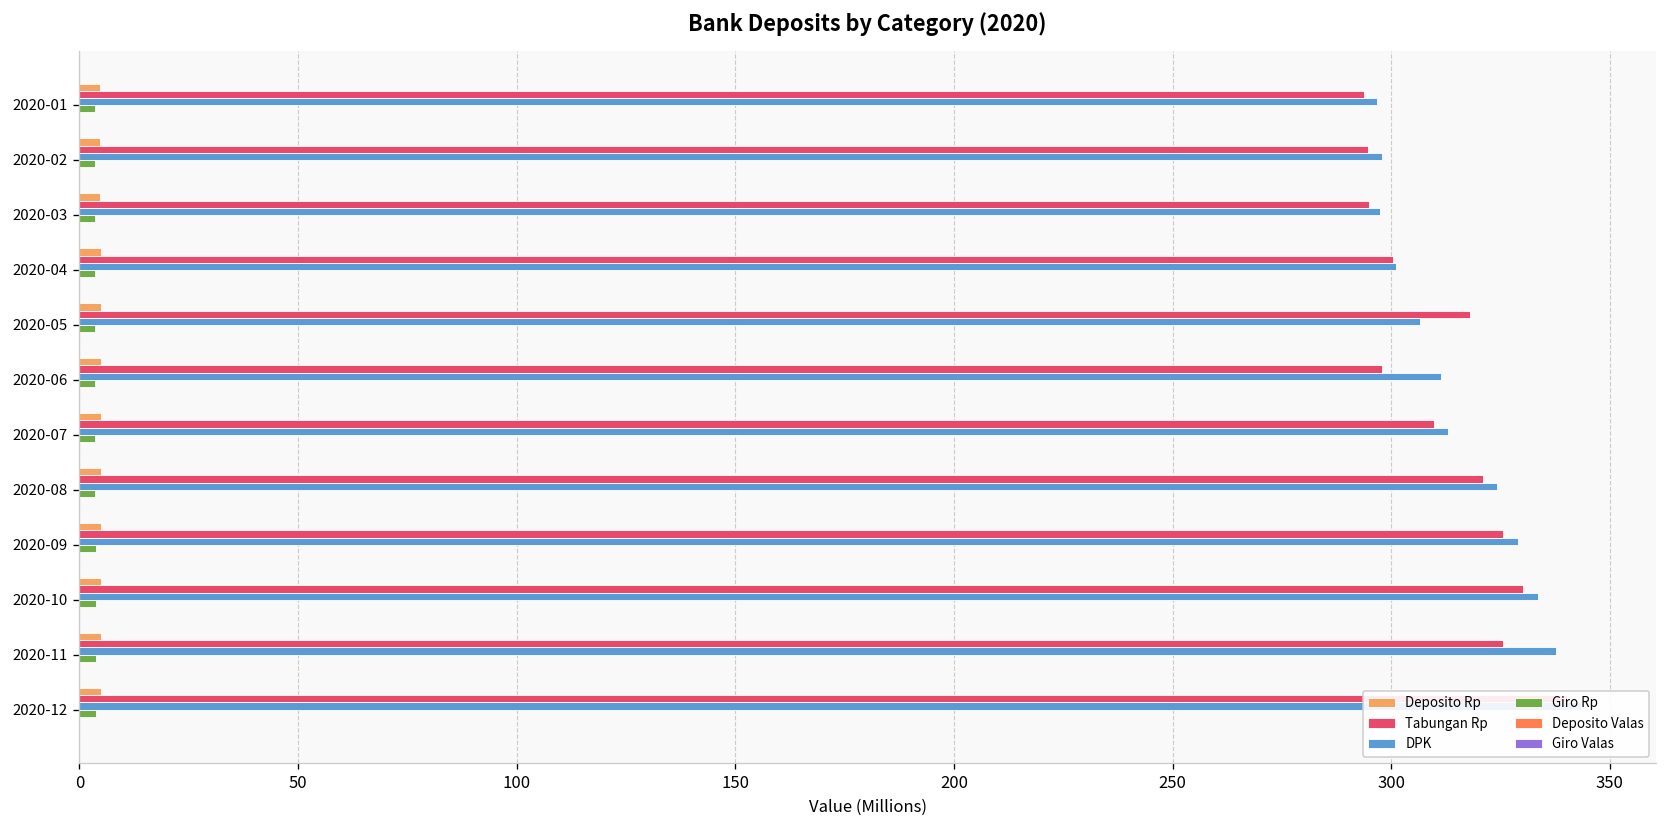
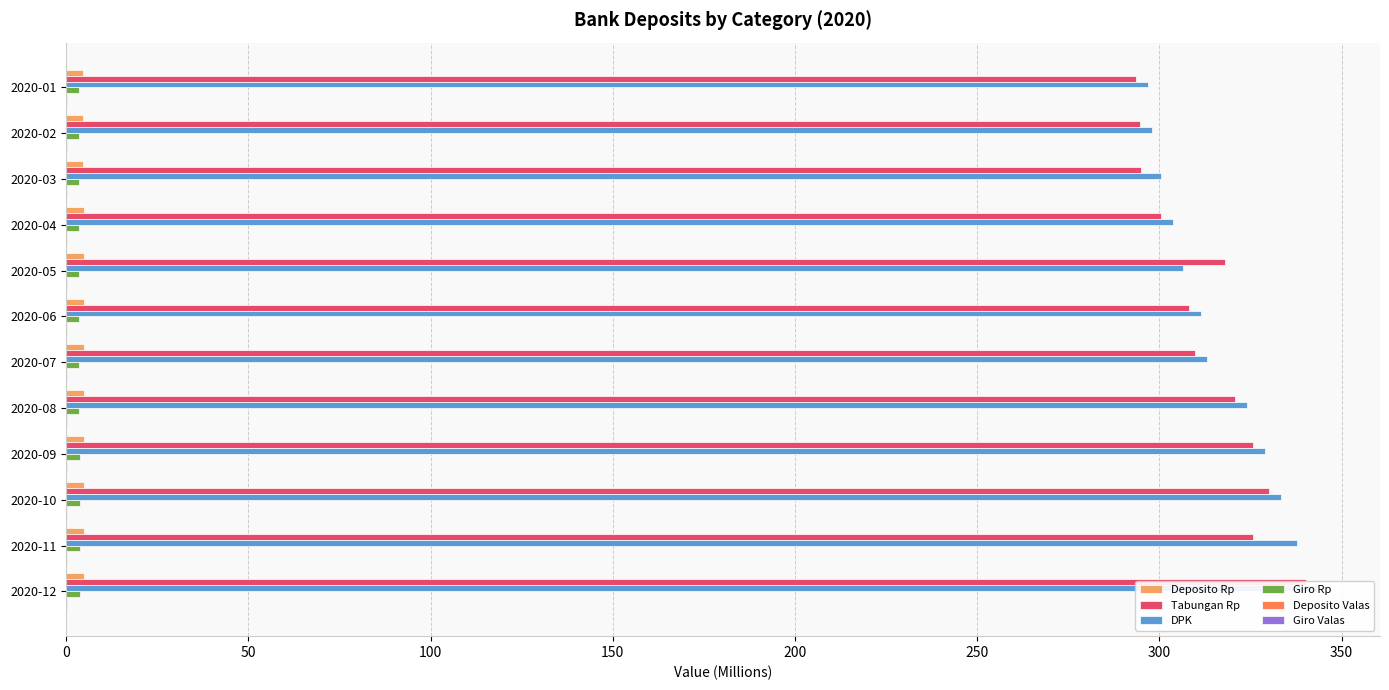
DPK, 2020-03: 297 -> 300
DPK, 2020-04: 301 -> 304
Tabungan Rp, 2020-06: 298 -> 308
